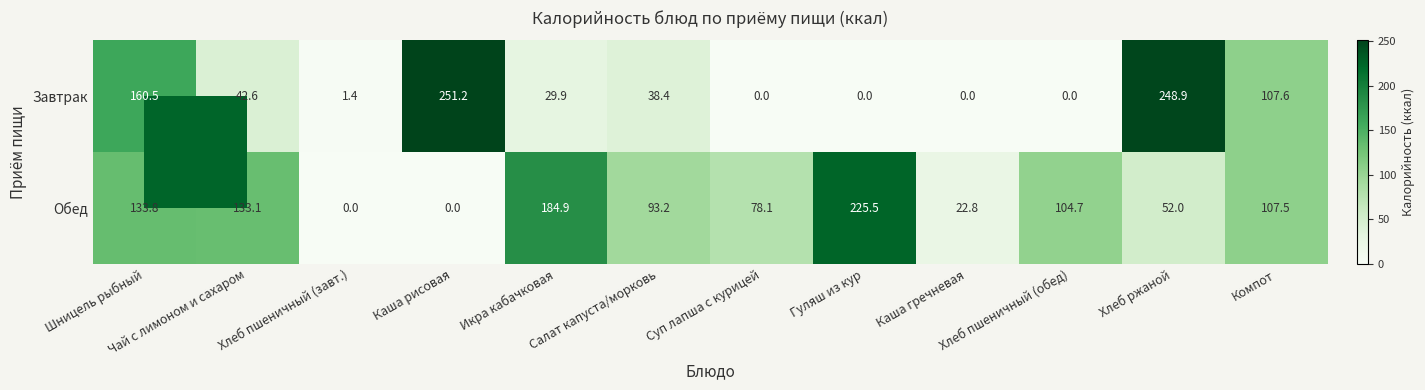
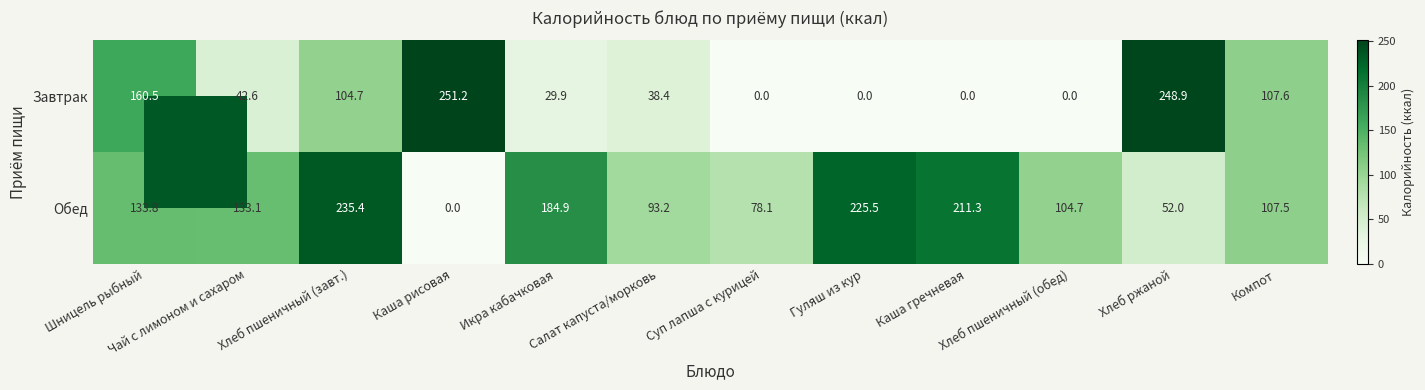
Завтрак, Хлеб пшеничный (завт.): 1.4 -> 104.7
Обед, Хлеб пшеничный (завт.): 0.0 -> 235.4
Обед, Каша гречневая: 22.8 -> 211.3
